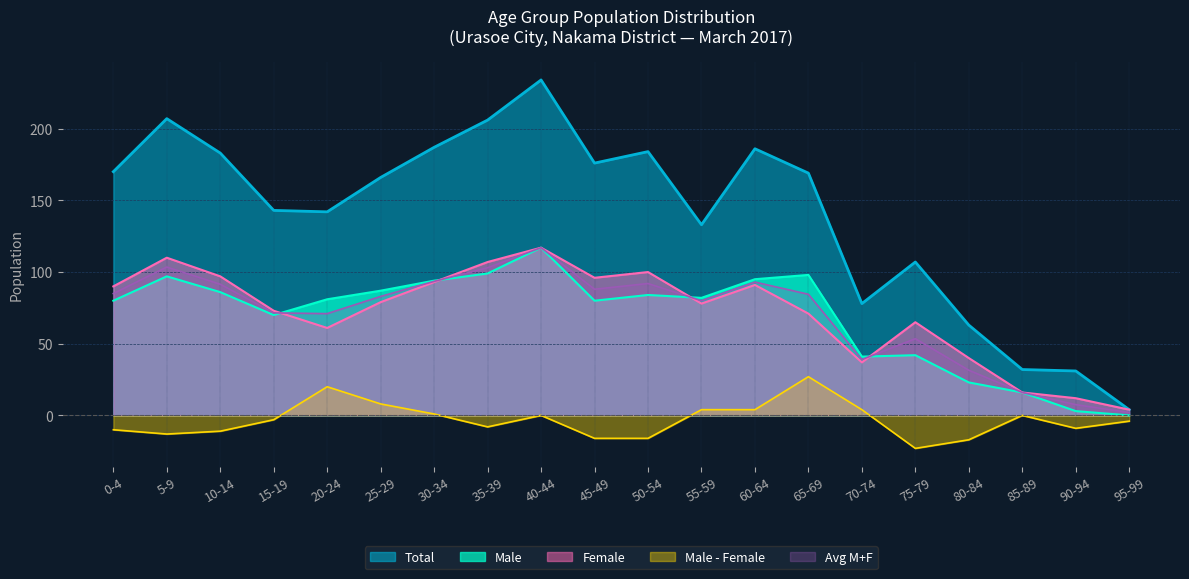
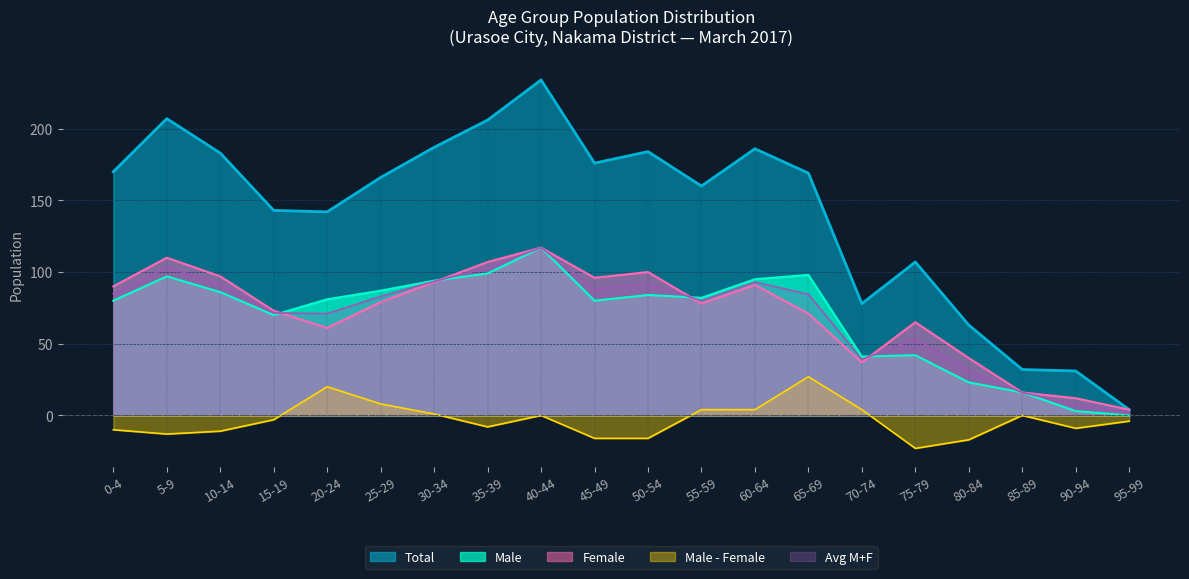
Total, 55-59: 133 -> 160
